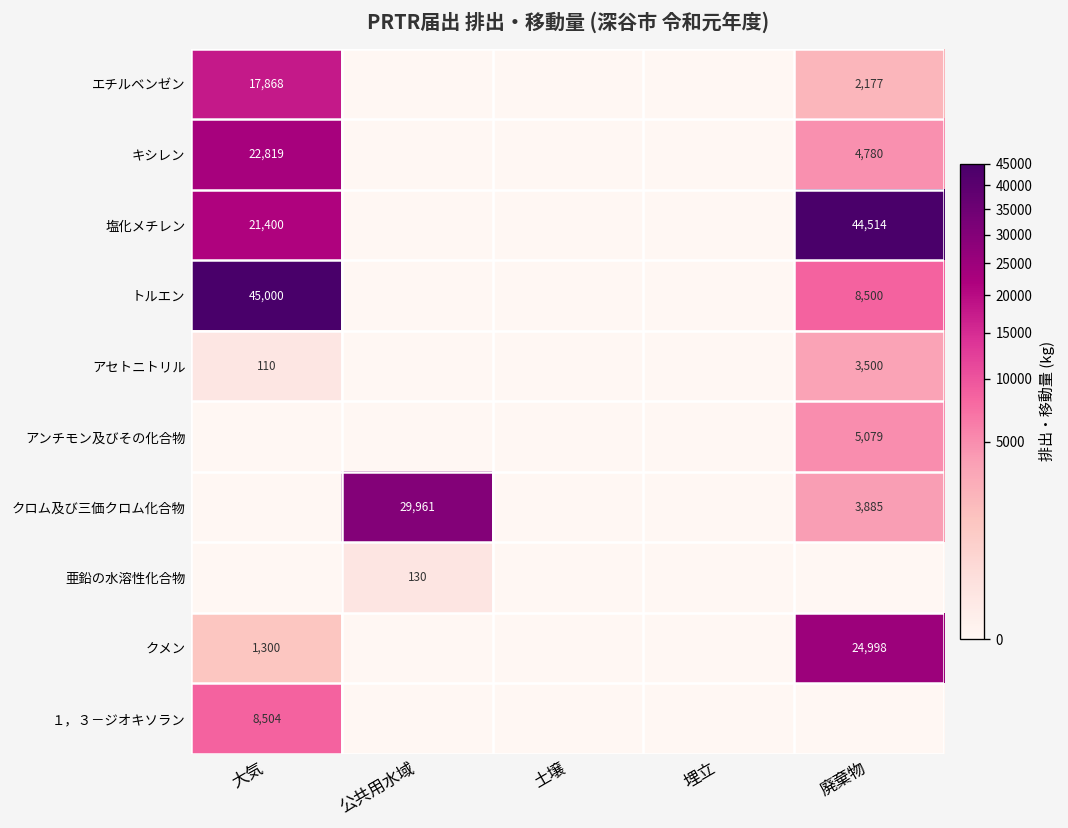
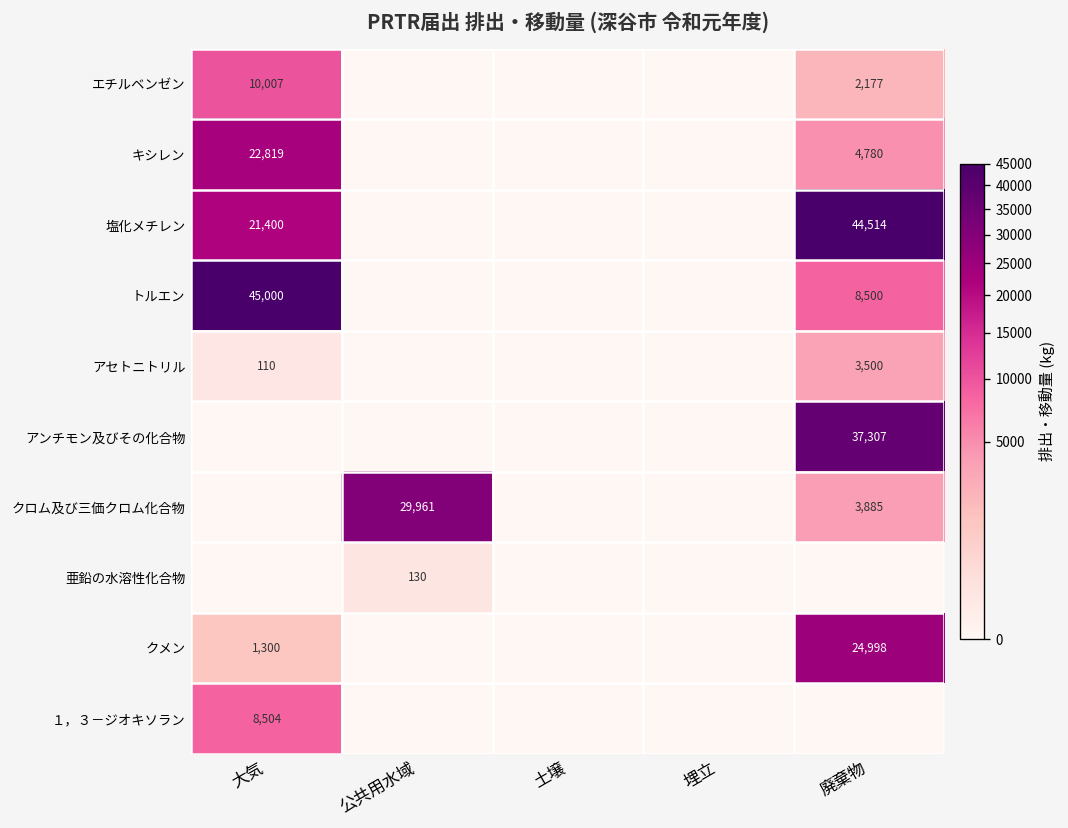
エチルベンゼン, 大気: 17,868 -> 10,007
アンチモン及びその化合物, 廃棄物: 5,079 -> 37,307
